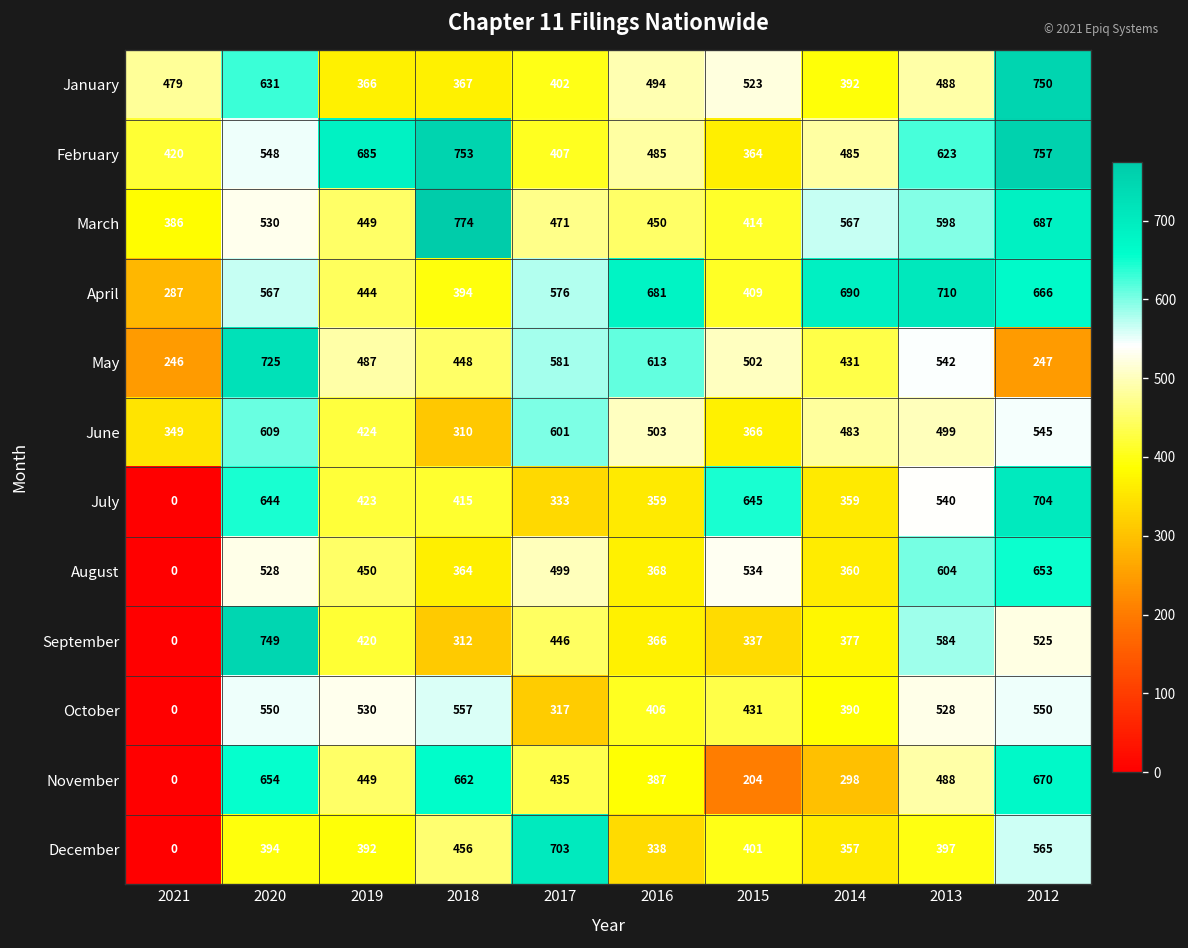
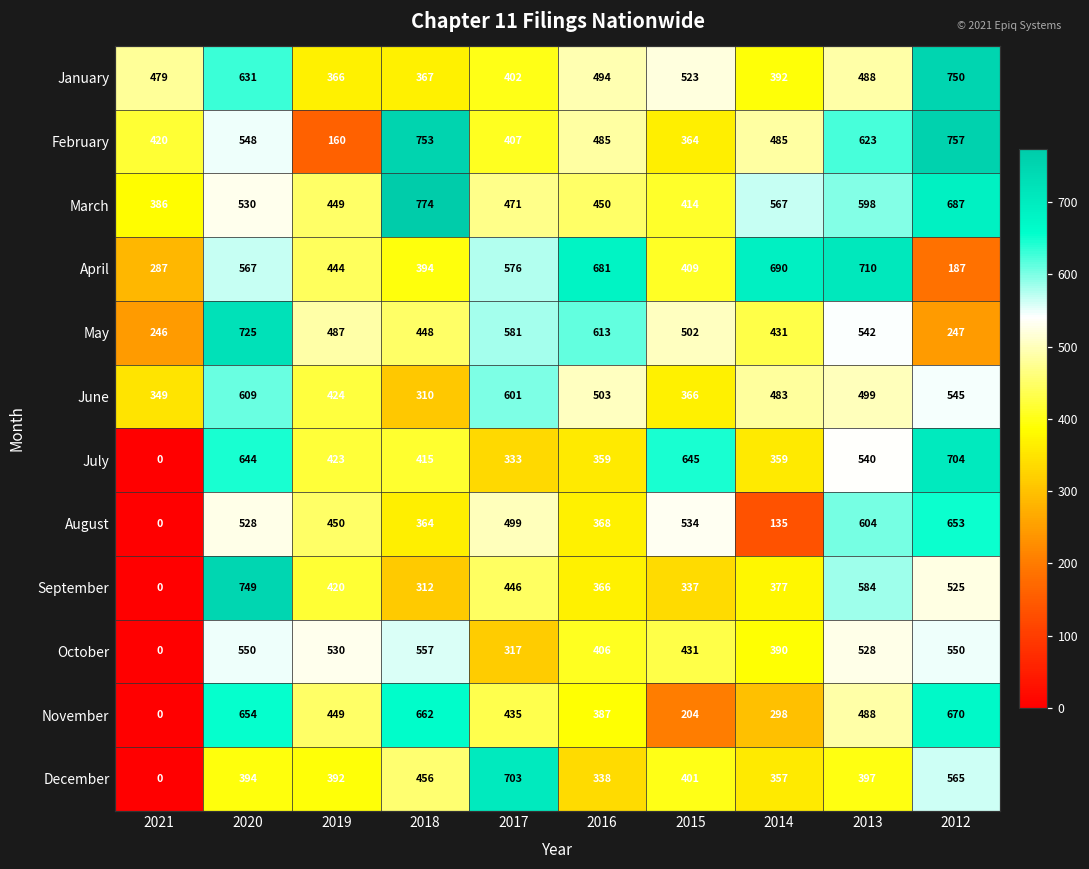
February, 2019: 685 -> 160
April, 2012: 666 -> 187
August, 2014: 360 -> 135
